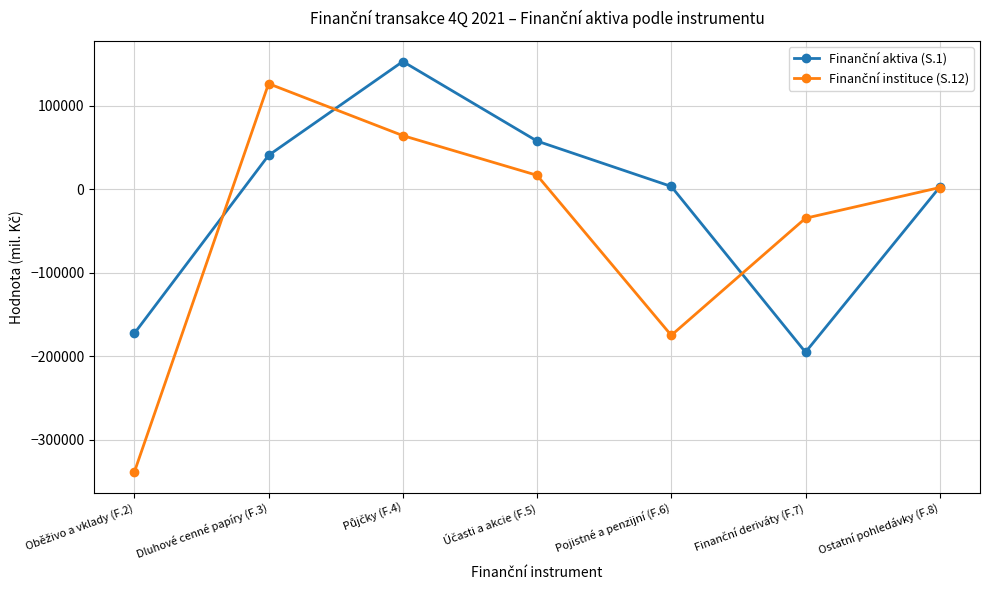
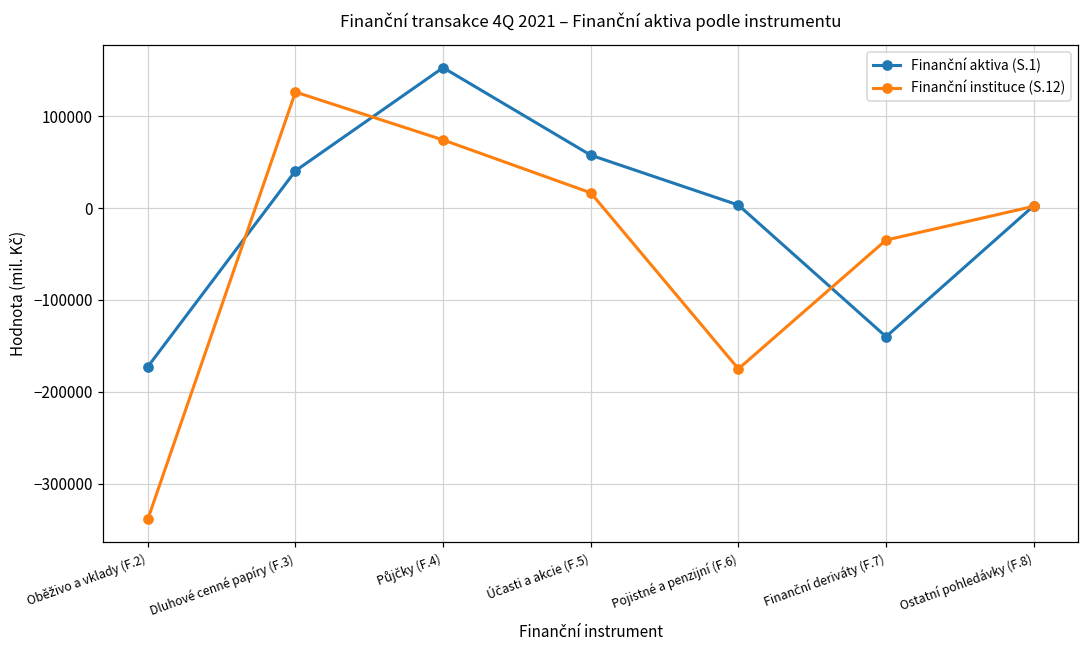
Finanční instituce (S.12), Půjčky (F.4): 60000 -> 70000
Finanční aktiva (S.1), Finanční deriváty (F.7): -200000 -> -140000
